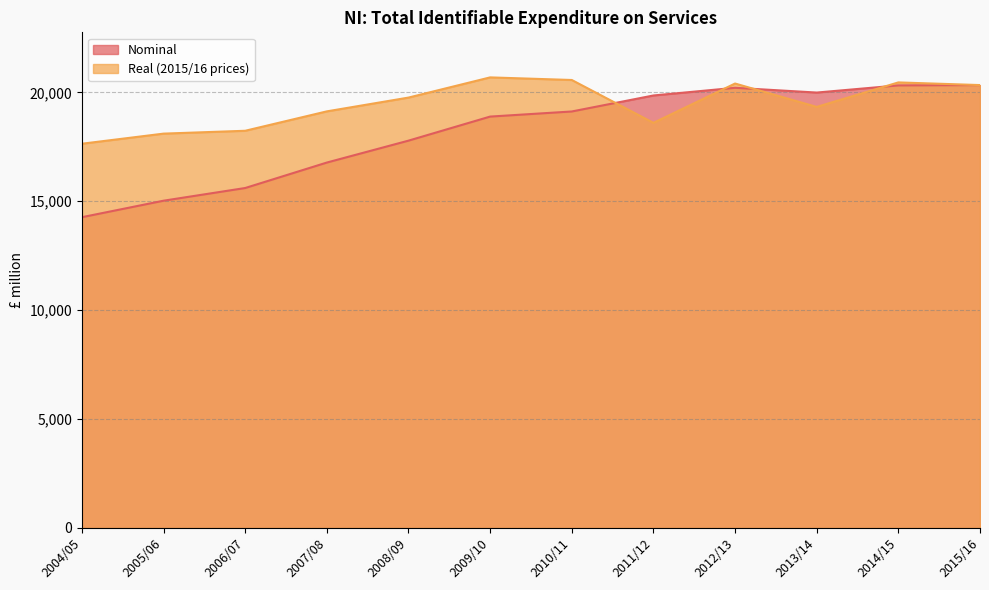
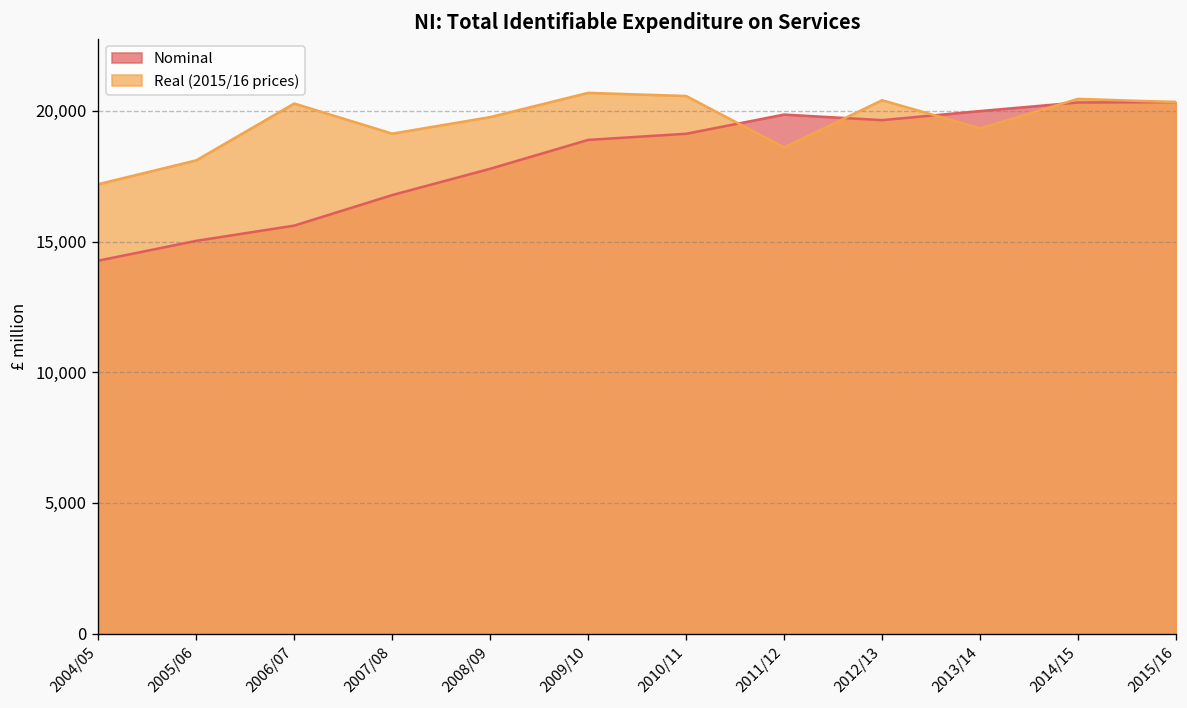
Real (2015/16 prices), 2004/05: 17,600 -> 17,200
Real (2015/16 prices), 2006/07: 18,200 -> 20,300
Nominal, 2012/13: 20,200 -> 19,600
